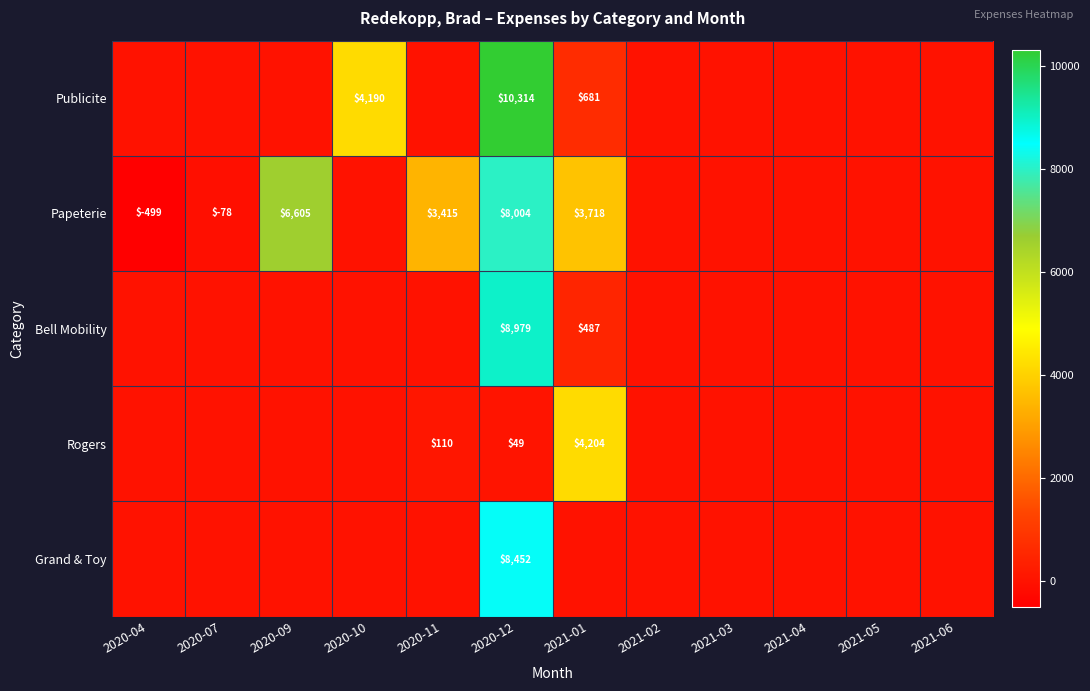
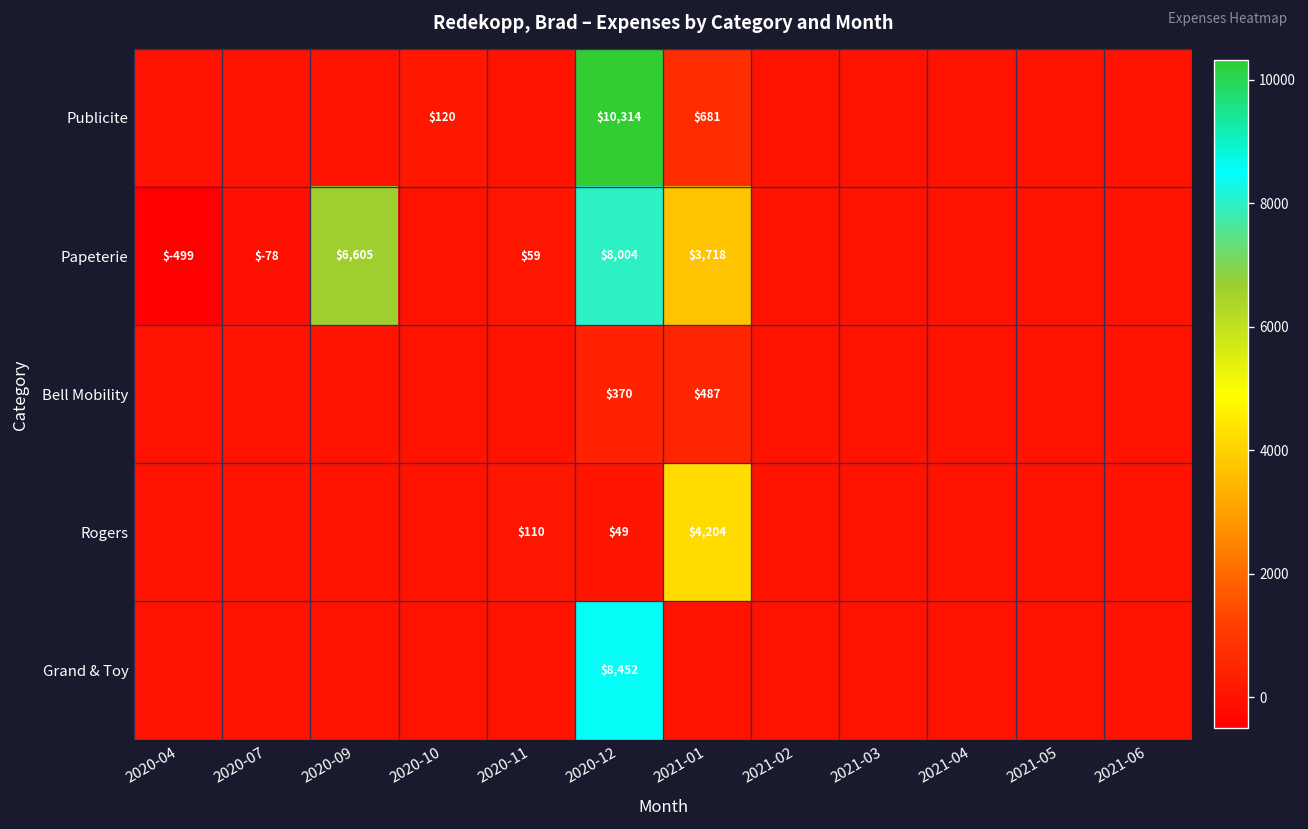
Publicite, 2020-10: $4,190 -> $120
Papeterie, 2020-11: $3,415 -> $59
Bell Mobility, 2020-12: $8,979 -> $370
